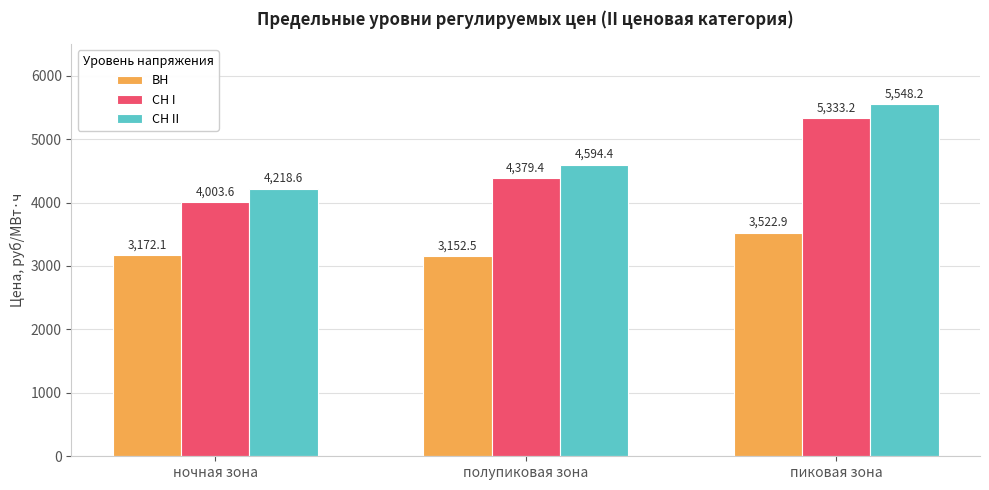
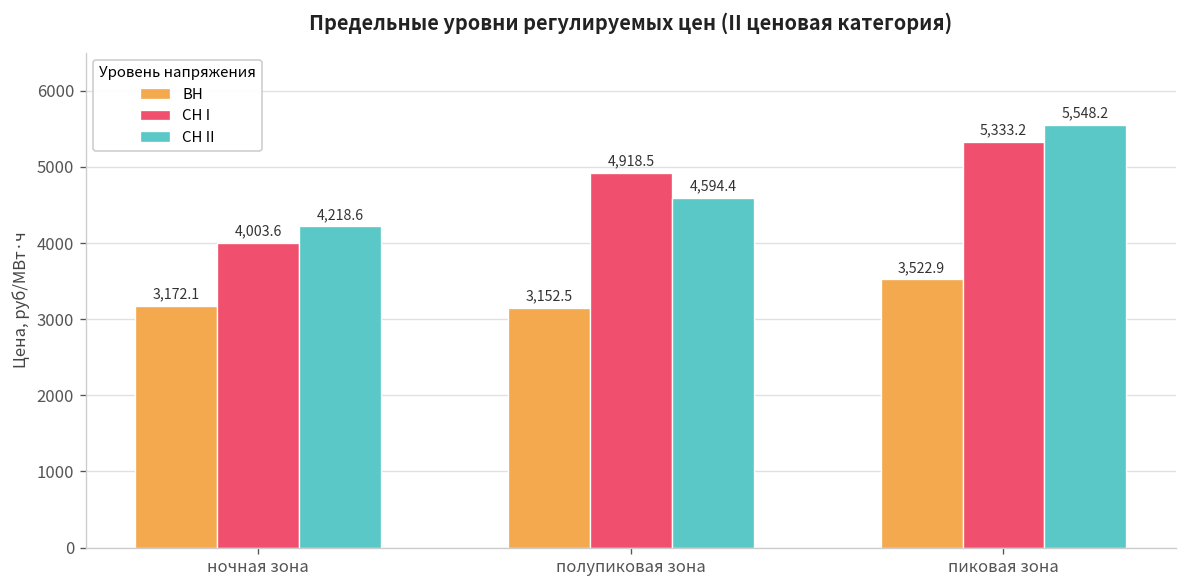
СН I, полупиковая зона: 4,379.4 -> 4,918.5
